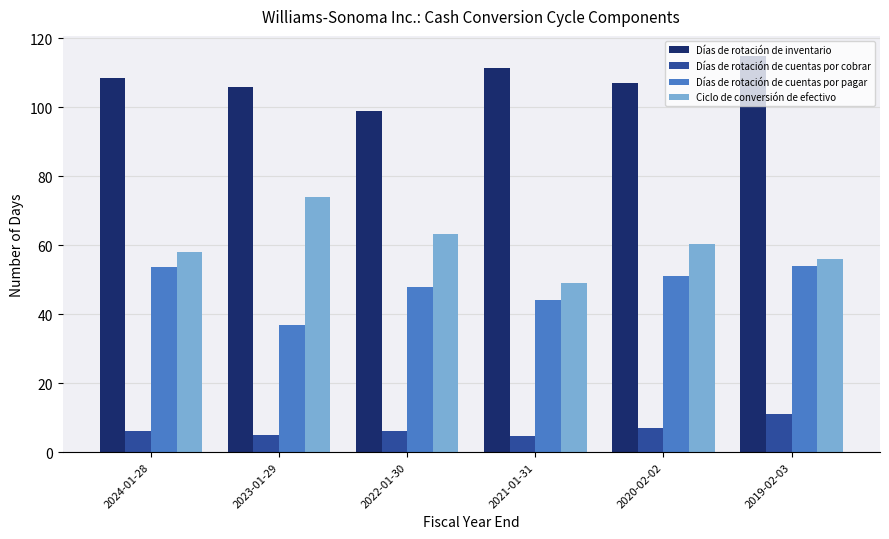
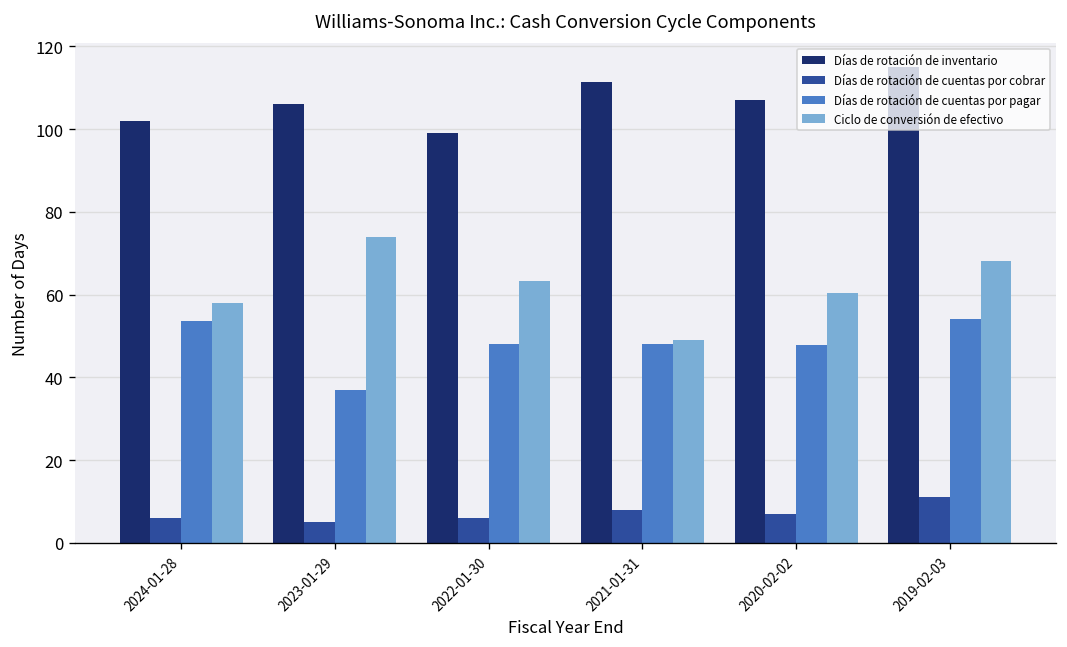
Días de rotación de inventario, 2024-01-28: 108 -> 102
Días de rotación de cuentas por cobrar, 2021-01-31: 5 -> 8
Días de rotación de cuentas por pagar, 2021-01-31: 44 -> 48
Días de rotación de cuentas por pagar, 2020-02-02: 51 -> 48
Ciclo de conversión de efectivo, 2019-02-03: 56 -> 68
